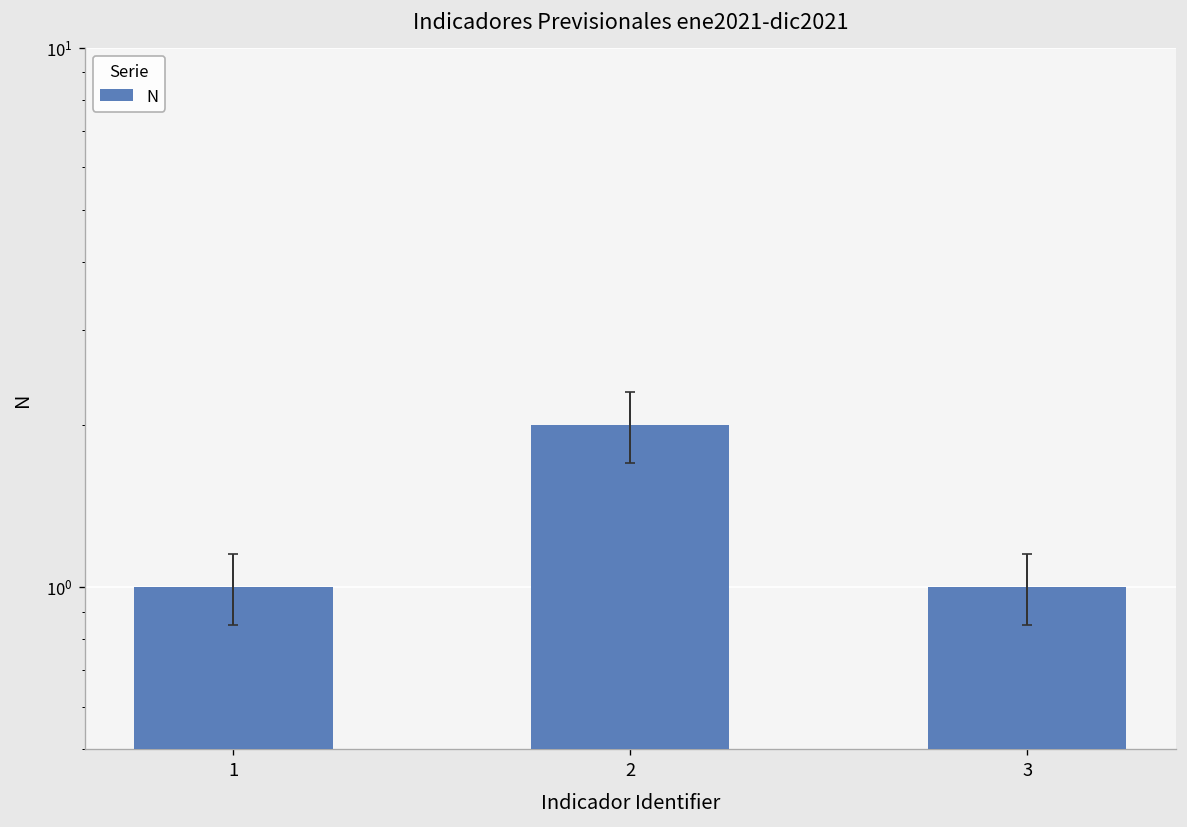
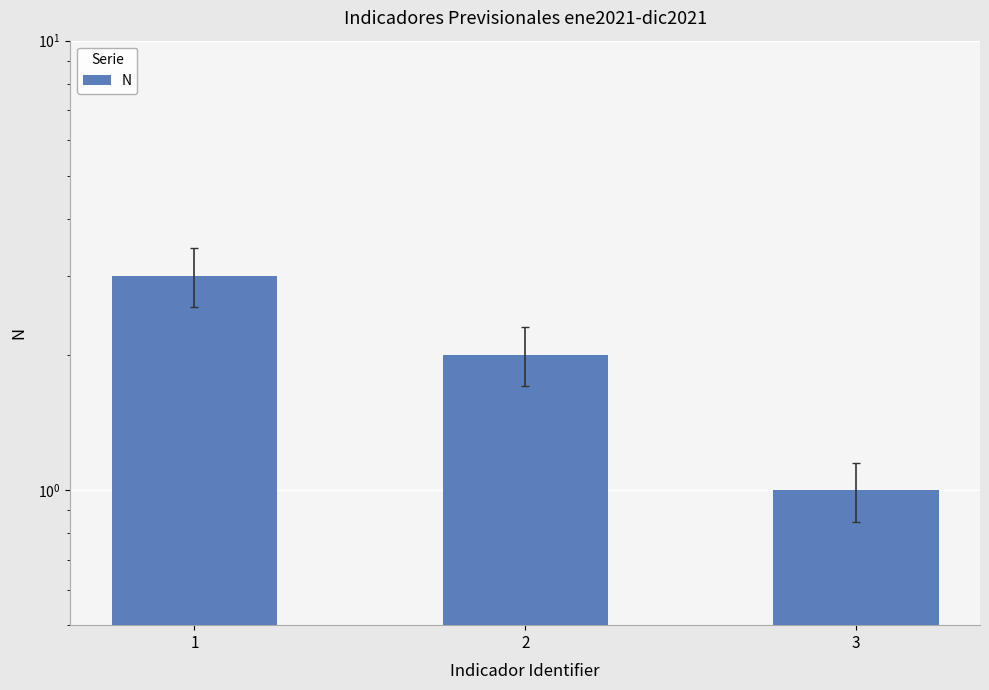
N, 1: 1 -> 3
